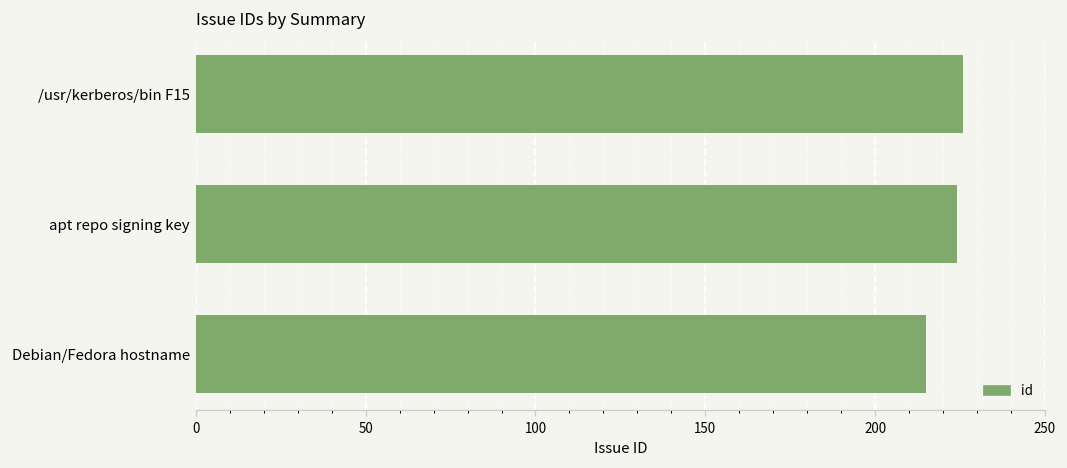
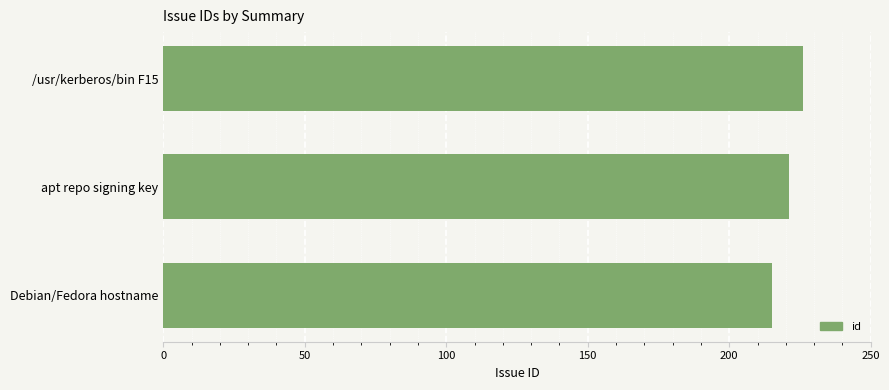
apt repo signing key: 224 -> 221
